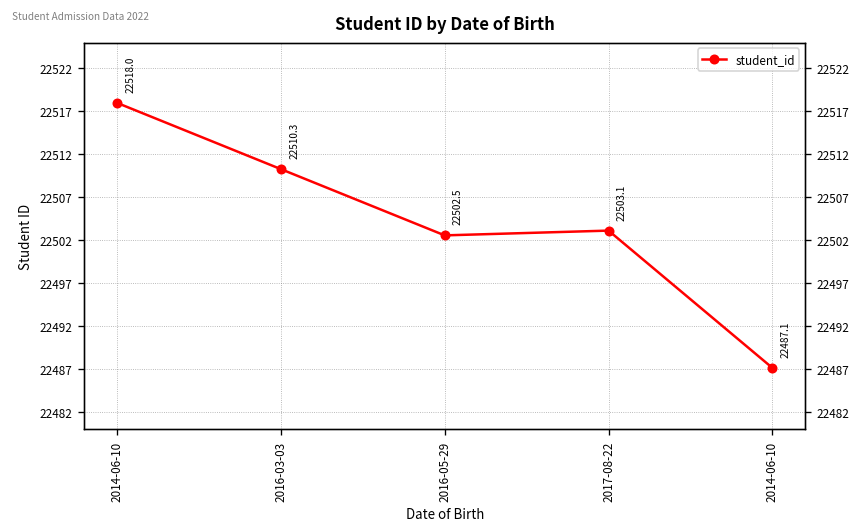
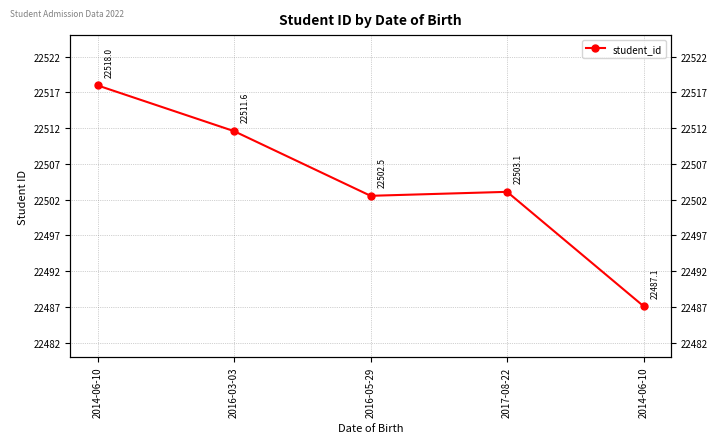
2016-03-03: 22510.3 -> 22511.6
